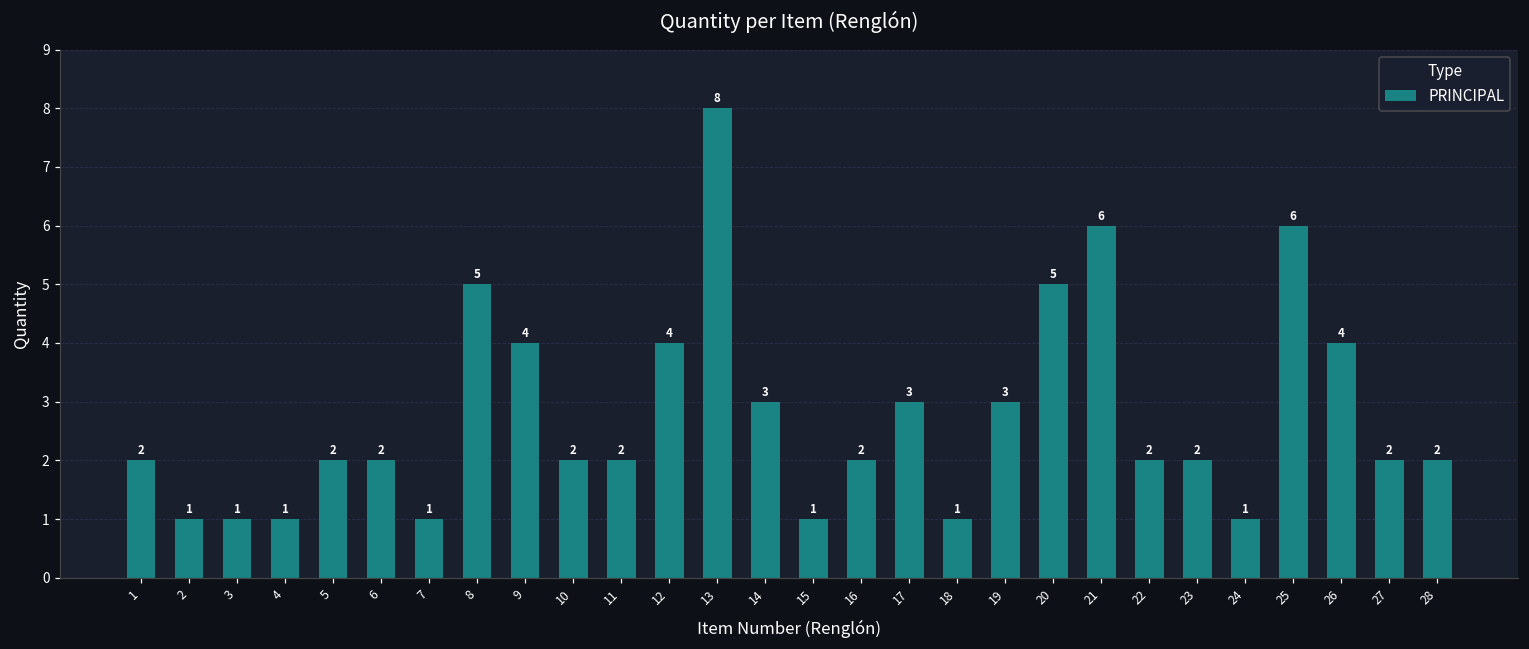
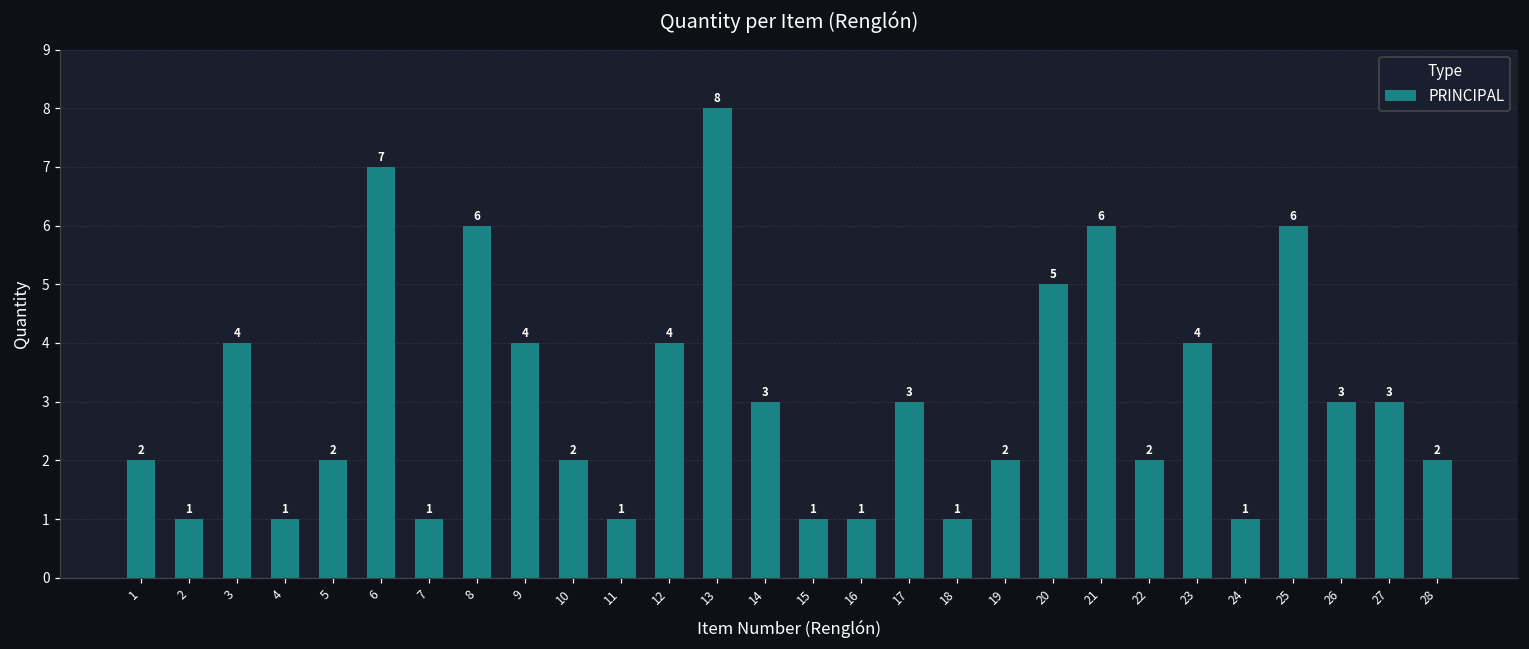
3: 1 -> 4
6: 2 -> 7
8: 5 -> 6
11: 2 -> 1
16: 2 -> 1
19: 3 -> 2
23: 2 -> 4
26: 4 -> 3
27: 2 -> 3
